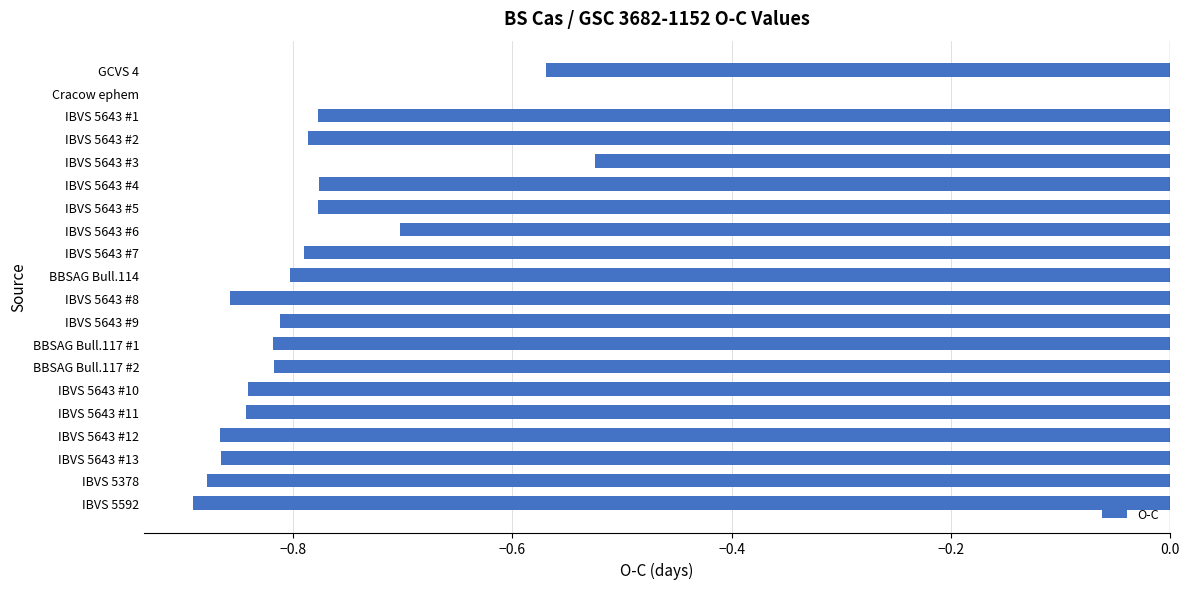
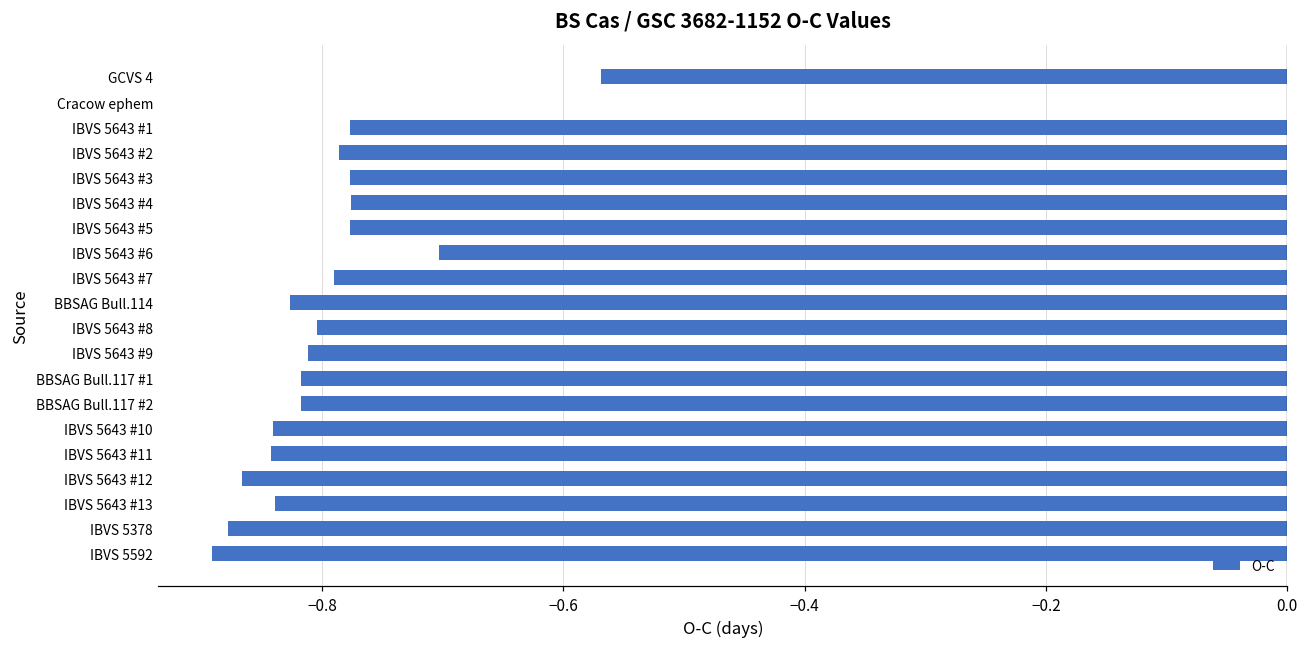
IBVS 5643 #3: -0.524 -> -0.777
BBSAG Bull.114: -0.803 -> -0.827
IBVS 5643 #8: -0.857 -> -0.804
IBVS 5643 #13: -0.866 -> -0.839
